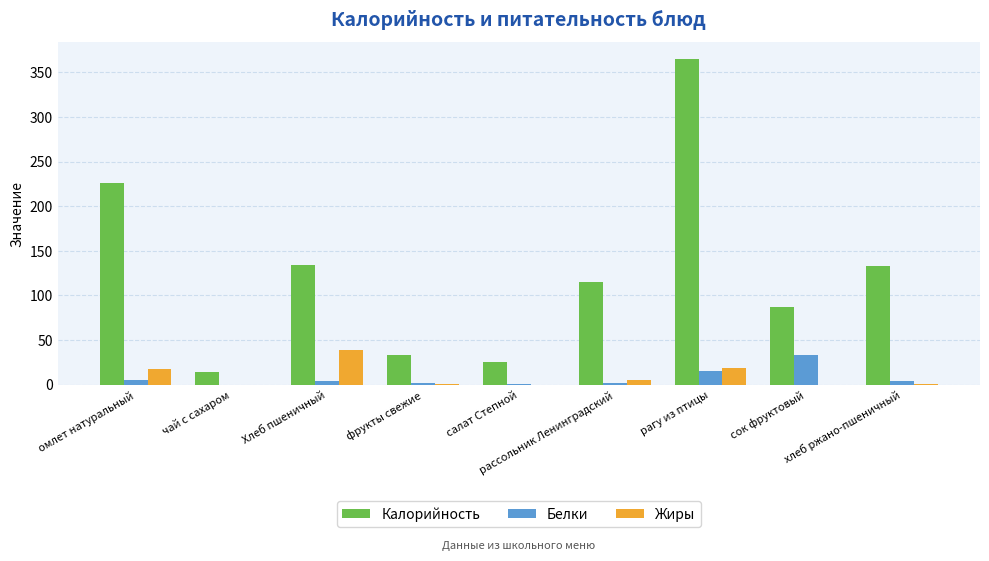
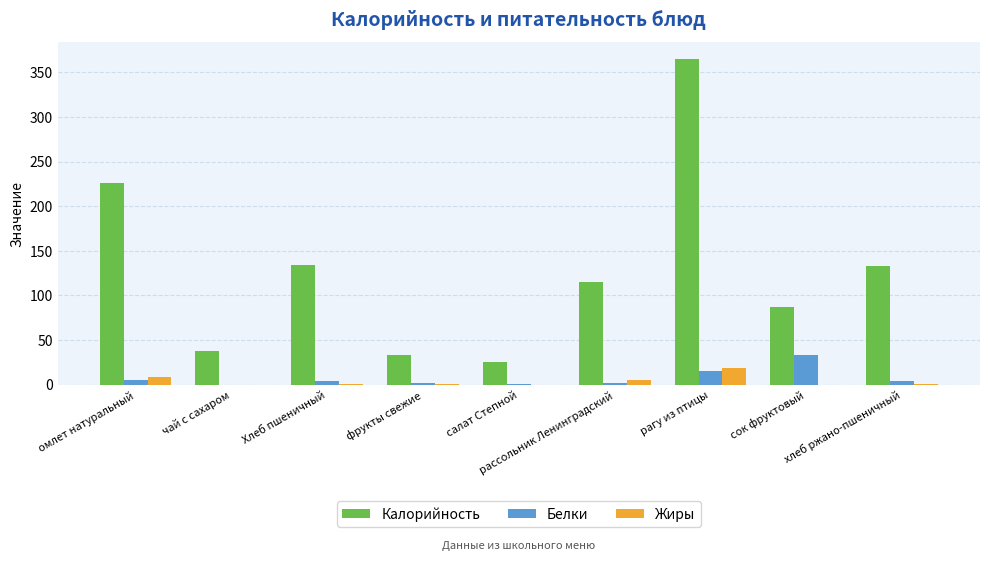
Жиры, омлет натуральный: 20 -> 10
Калорийность, чай с сахаром: 10 -> 40
Жиры, Хлеб пшеничный: 40 -> 0
